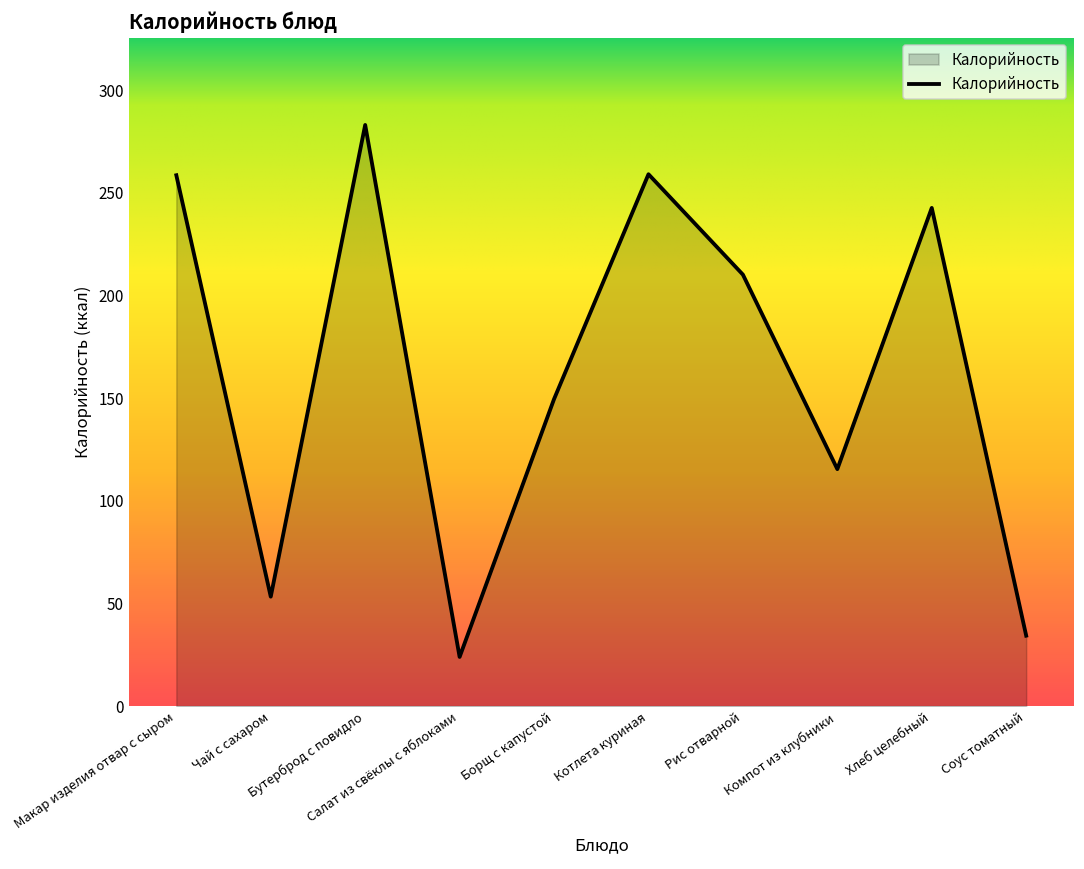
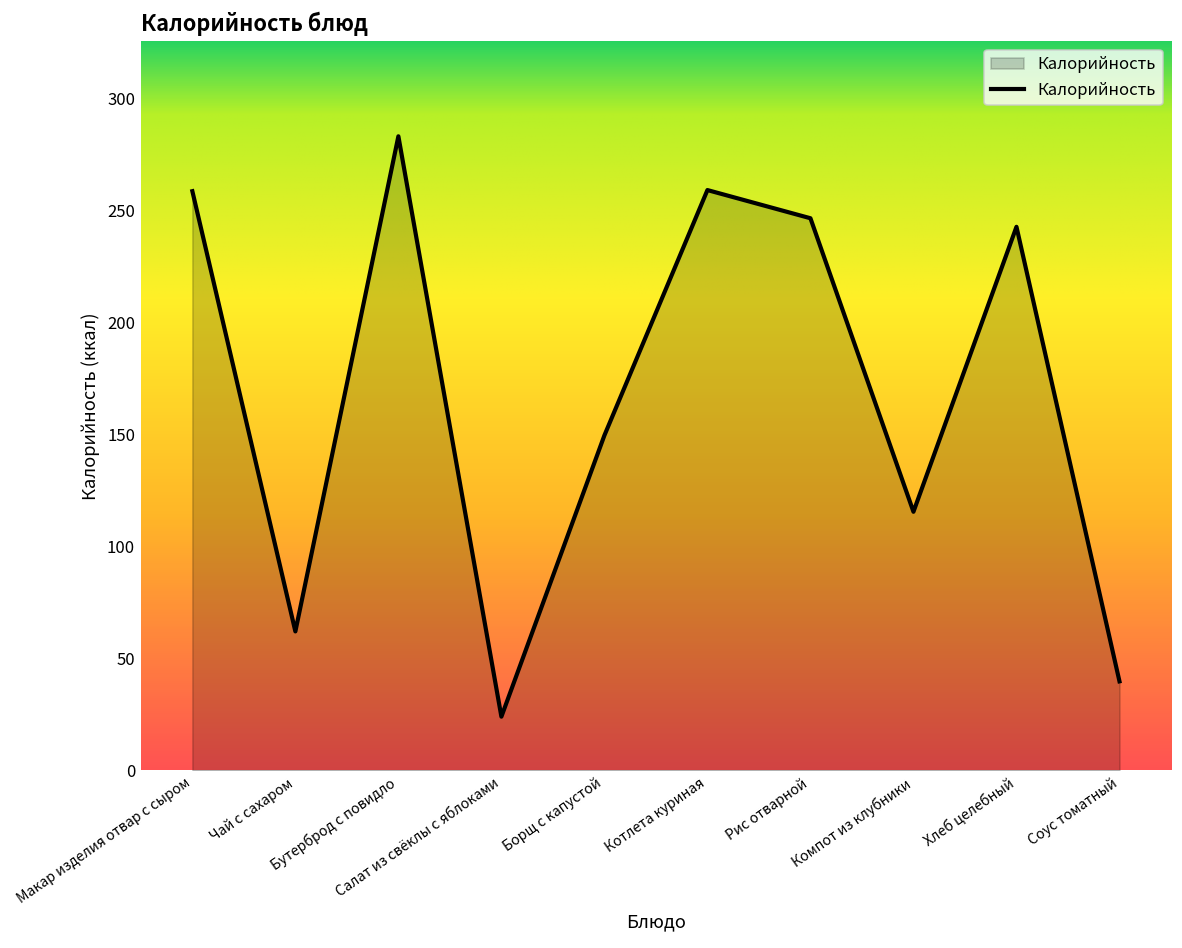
Чай с сахаром: 53 -> 62
Рис отварной: 210 -> 246
Соус томатный: 34 -> 40
